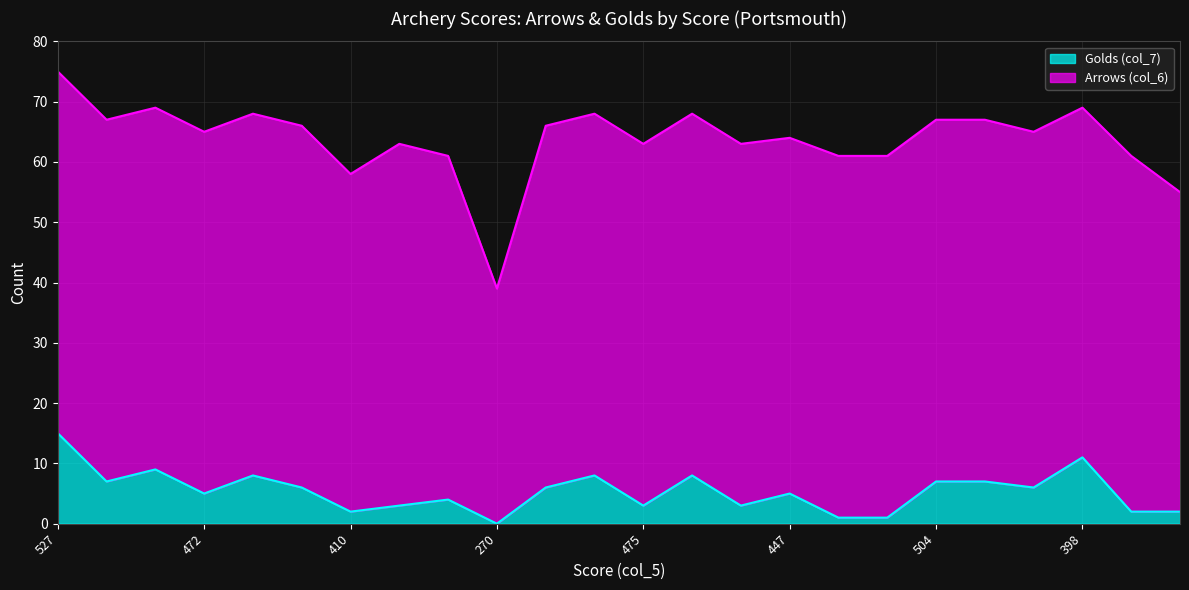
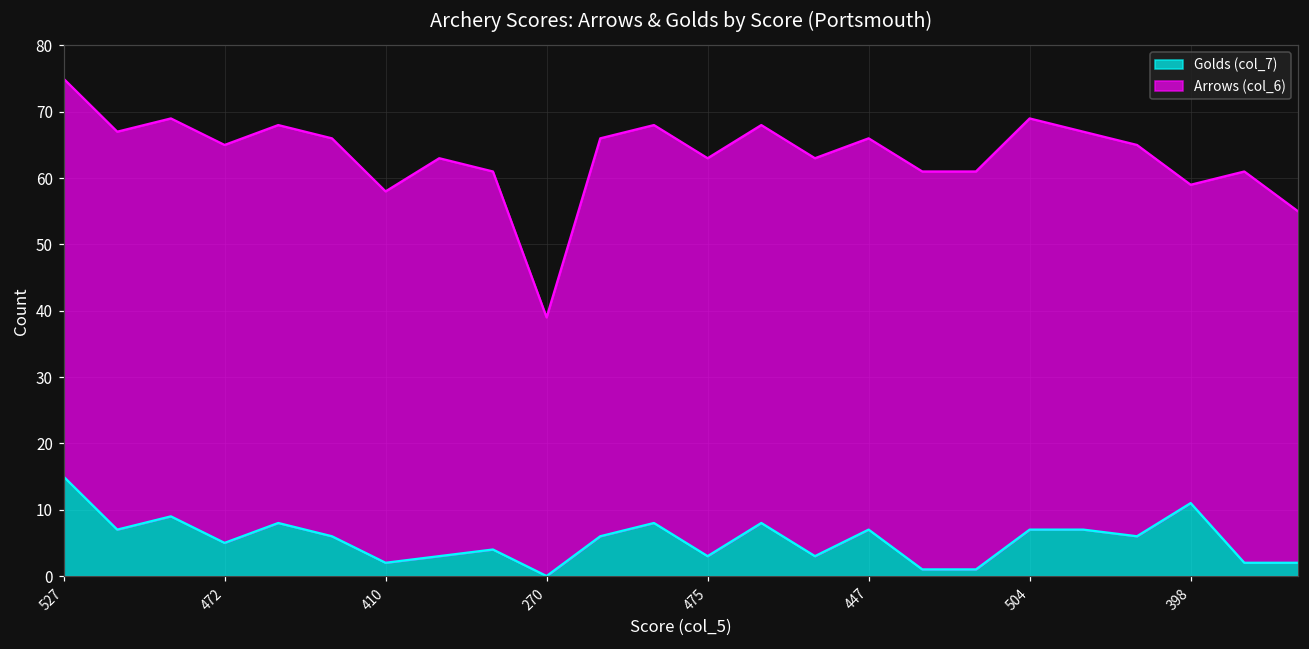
Golds (col_7), 447: 5 -> 7
Arrows (col_6), 504: 60 -> 62
Arrows (col_6), 398: 58 -> 48
